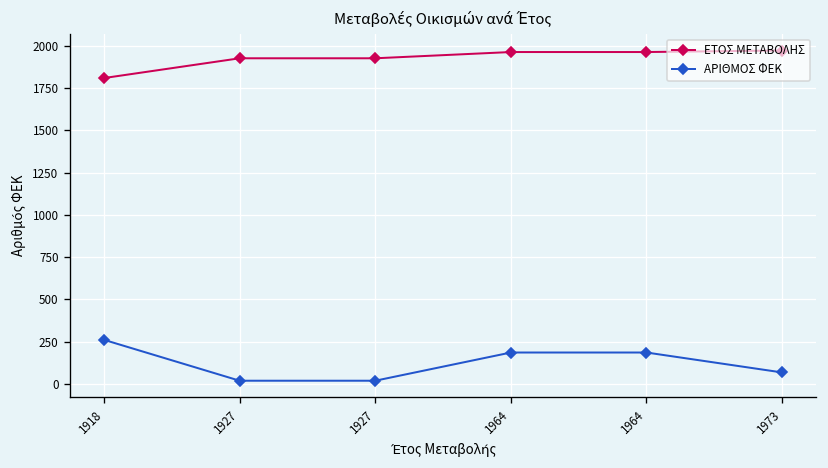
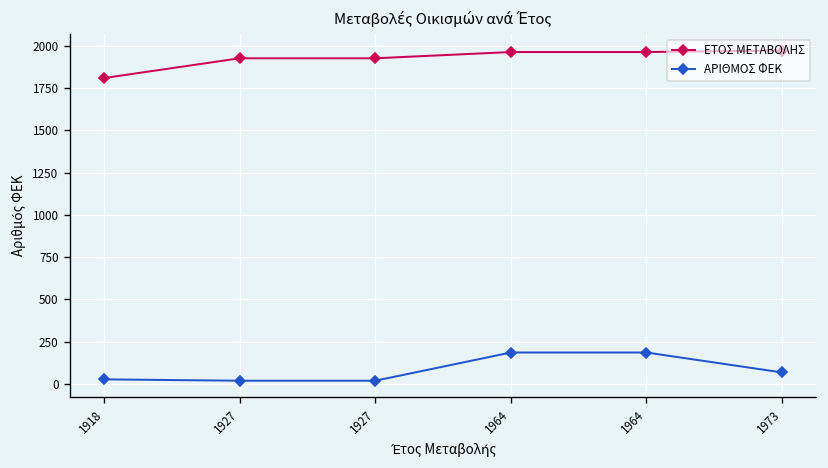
ΑΡΙΘΜΟΣ ΦΕΚ, 1918: 260 -> 30
